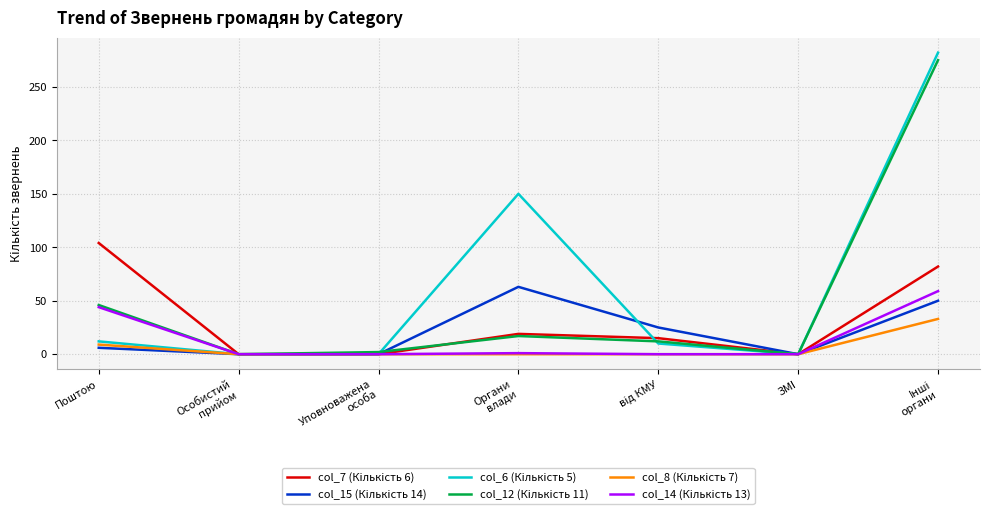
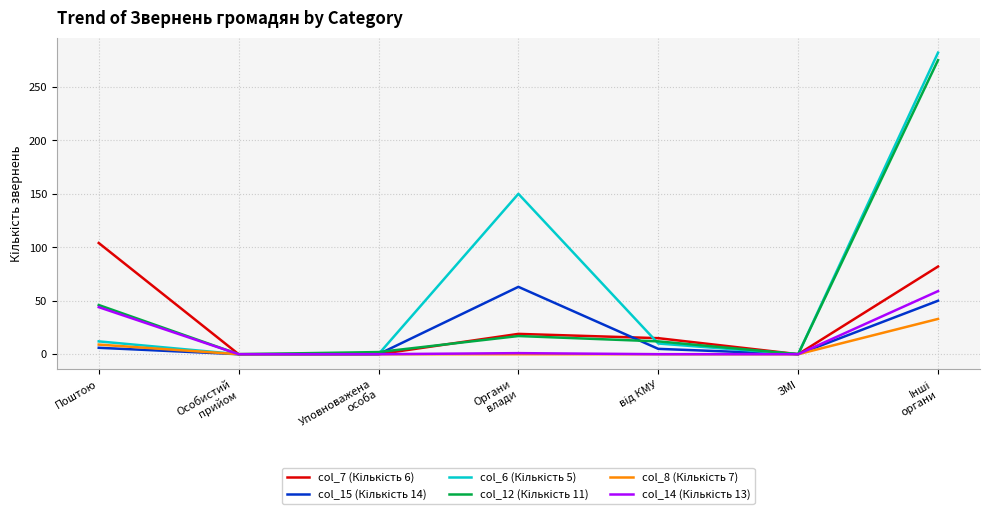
col_15 (Кількість 14), від КМУ: 25 -> 5
